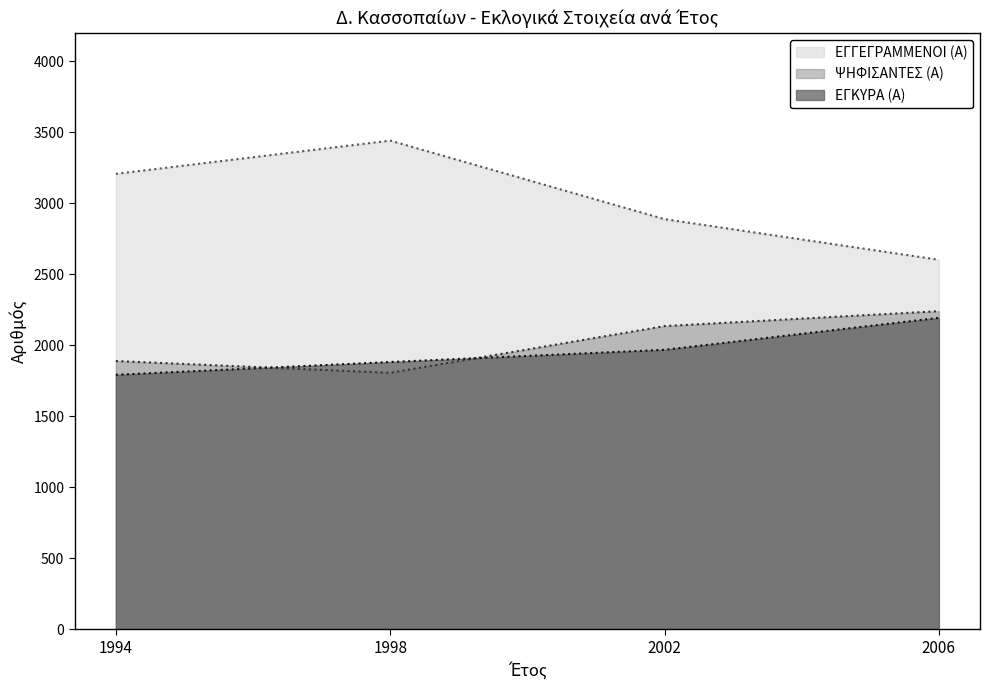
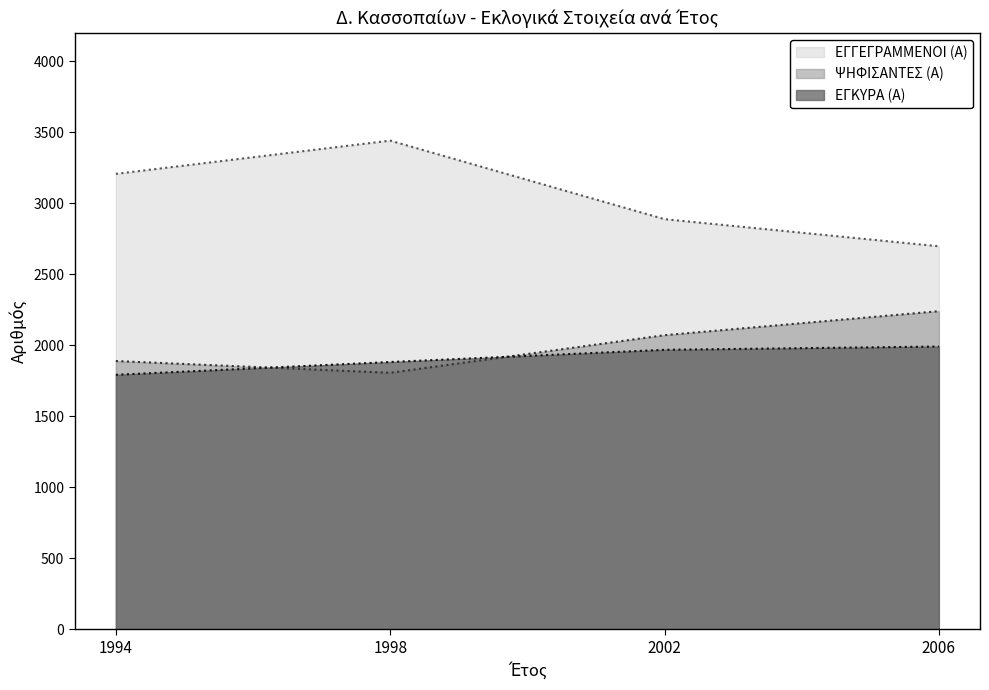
ΨΗΦΙΣΑΝΤΕΣ (Α), 2002: 2140 -> 2070
ΕΓΓΕΓΡΑΜΜΕΝΟΙ (Α), 2006: 2600 -> 2700
ΕΓΚΥΡΑ (Α), 2006: 2190 -> 1990
